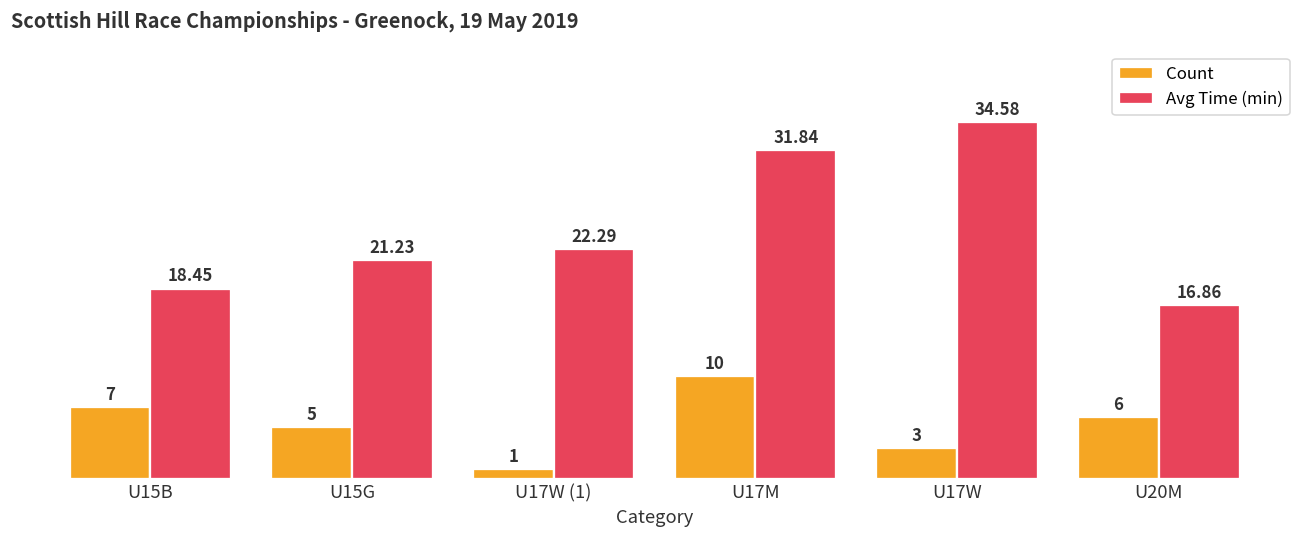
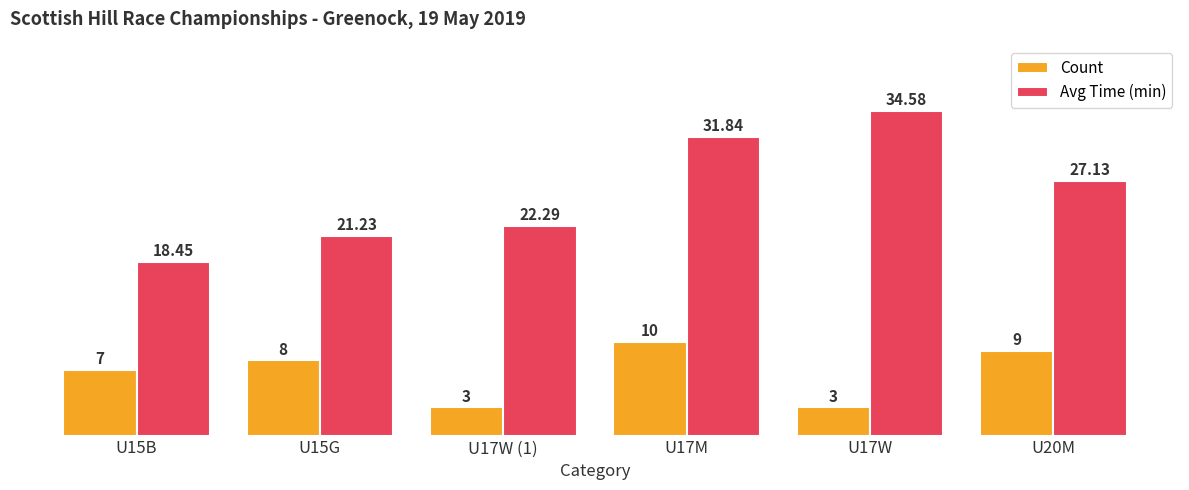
Count, U15G: 5 -> 8
Count, U17W (1): 1 -> 3
Count, U20M: 6 -> 9
Avg Time (min), U20M: 16.86 -> 27.13
